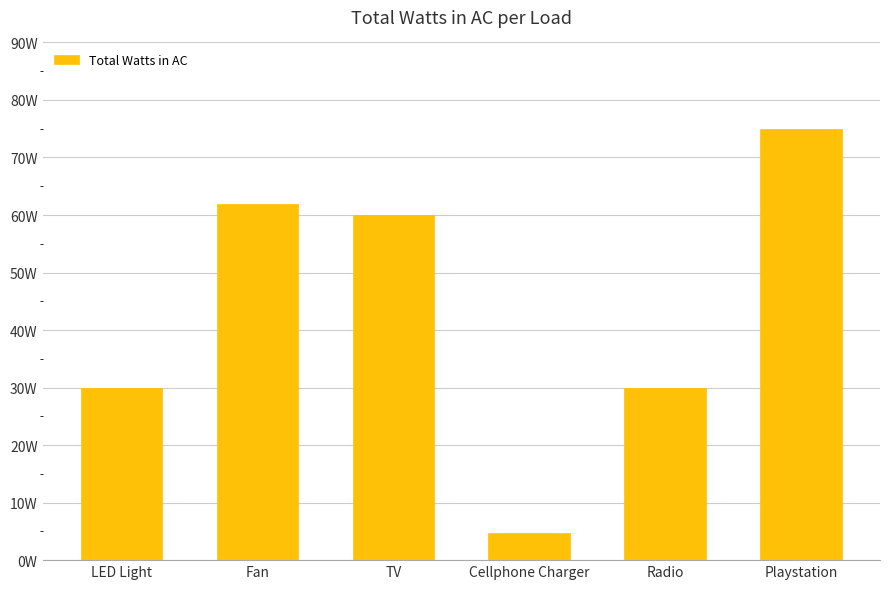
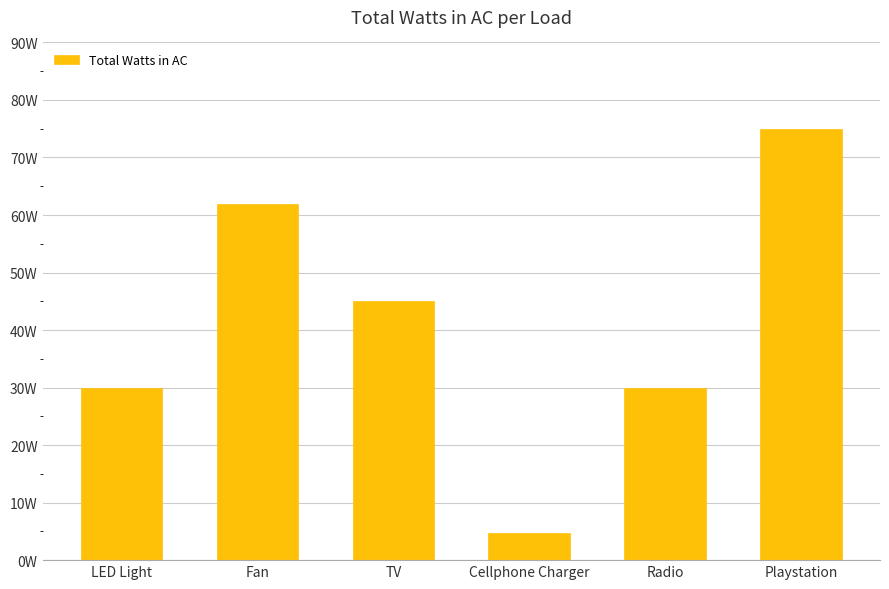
TV: 60W -> 45W
